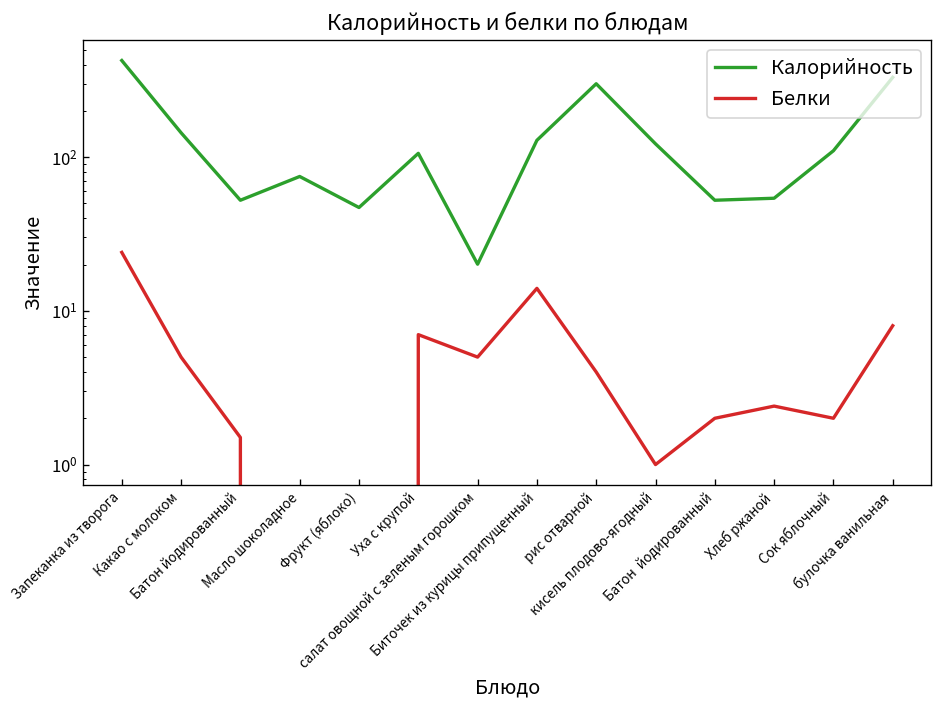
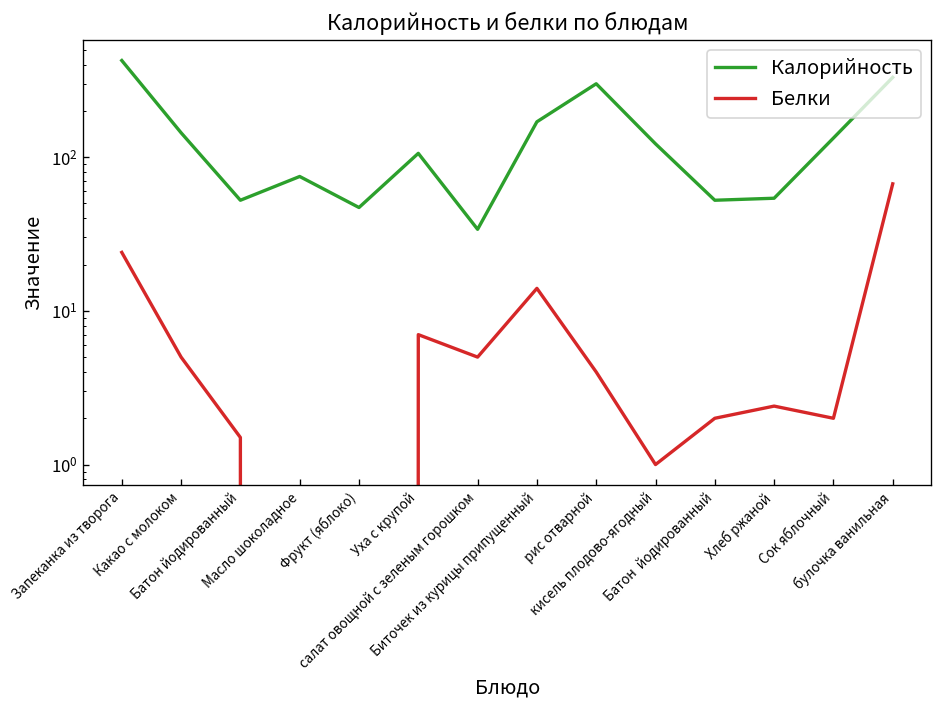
Калорийность, салат овощной с зеленым горошком: 20 -> 34
Калорийность, Биточек из курицы припущенный: 130 -> 170
Калорийность, Сок яблочный: 110 -> 130
Белки, булочка ванильная: 8 -> 70
